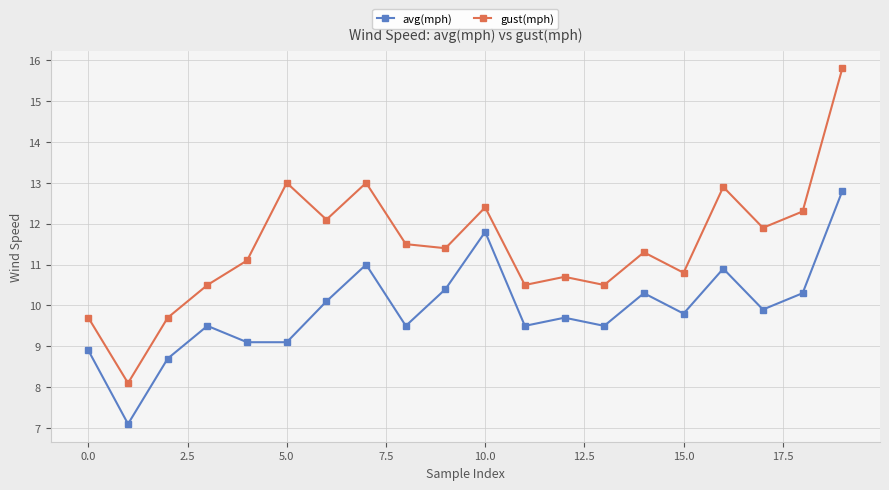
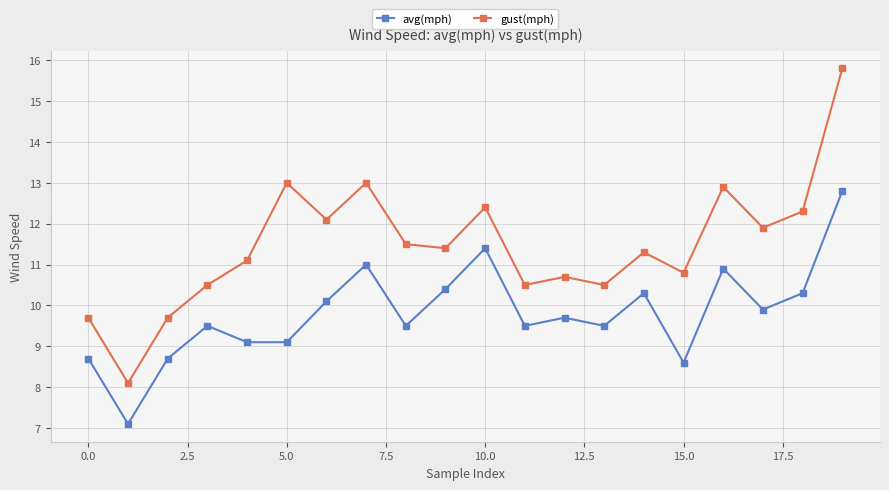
avg(mph), 0.0: 8.9 -> 8.7
avg(mph), 10.0: 11.8 -> 11.4
avg(mph), 15.0: 9.8 -> 8.6
